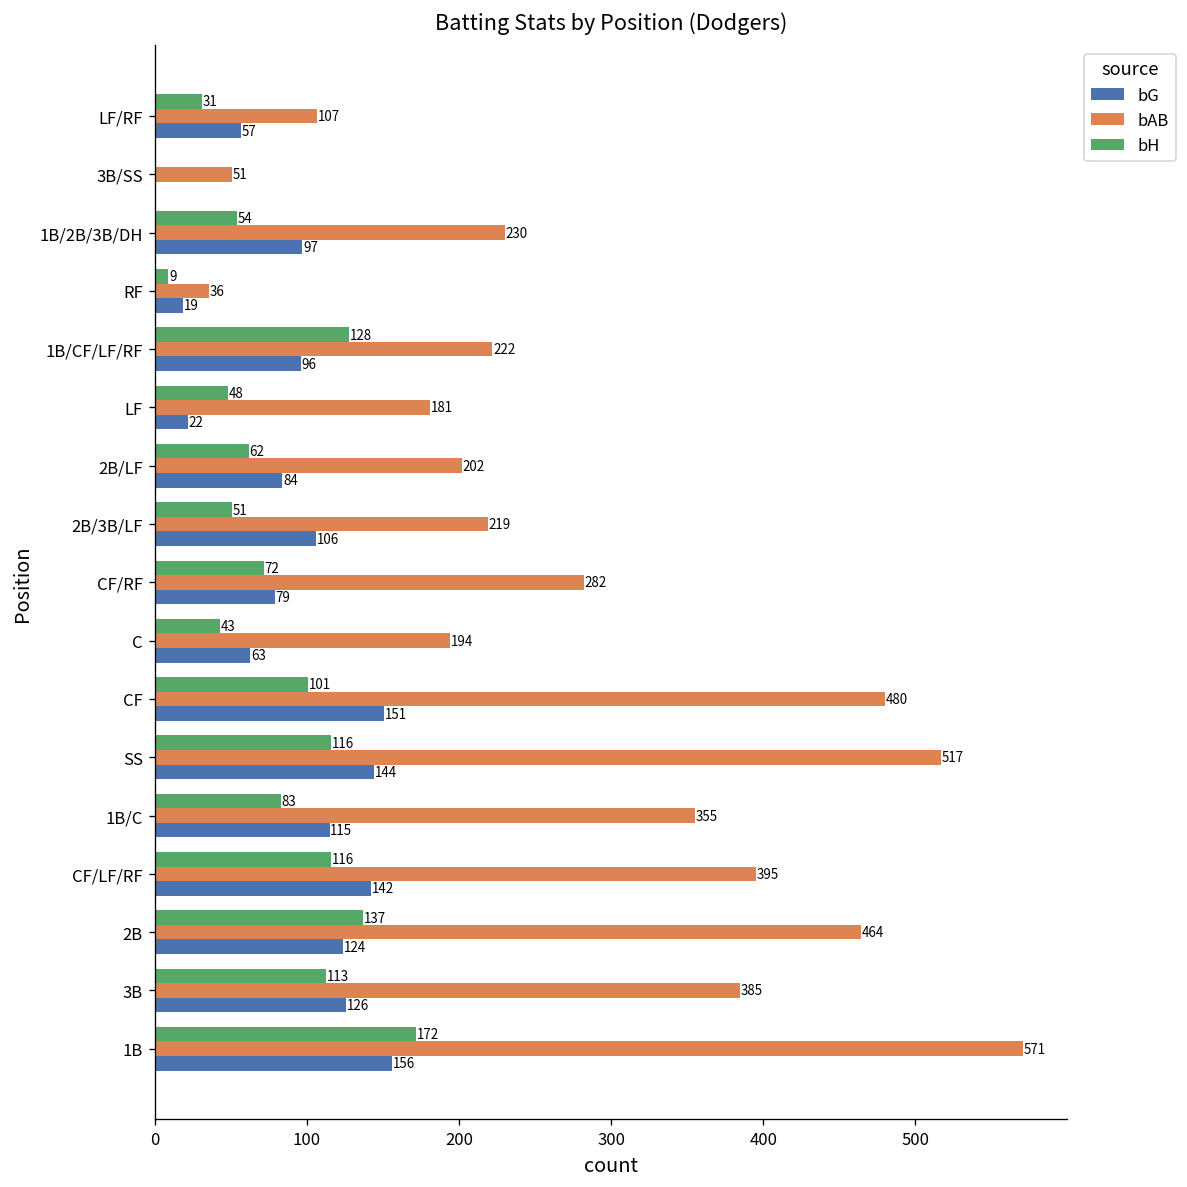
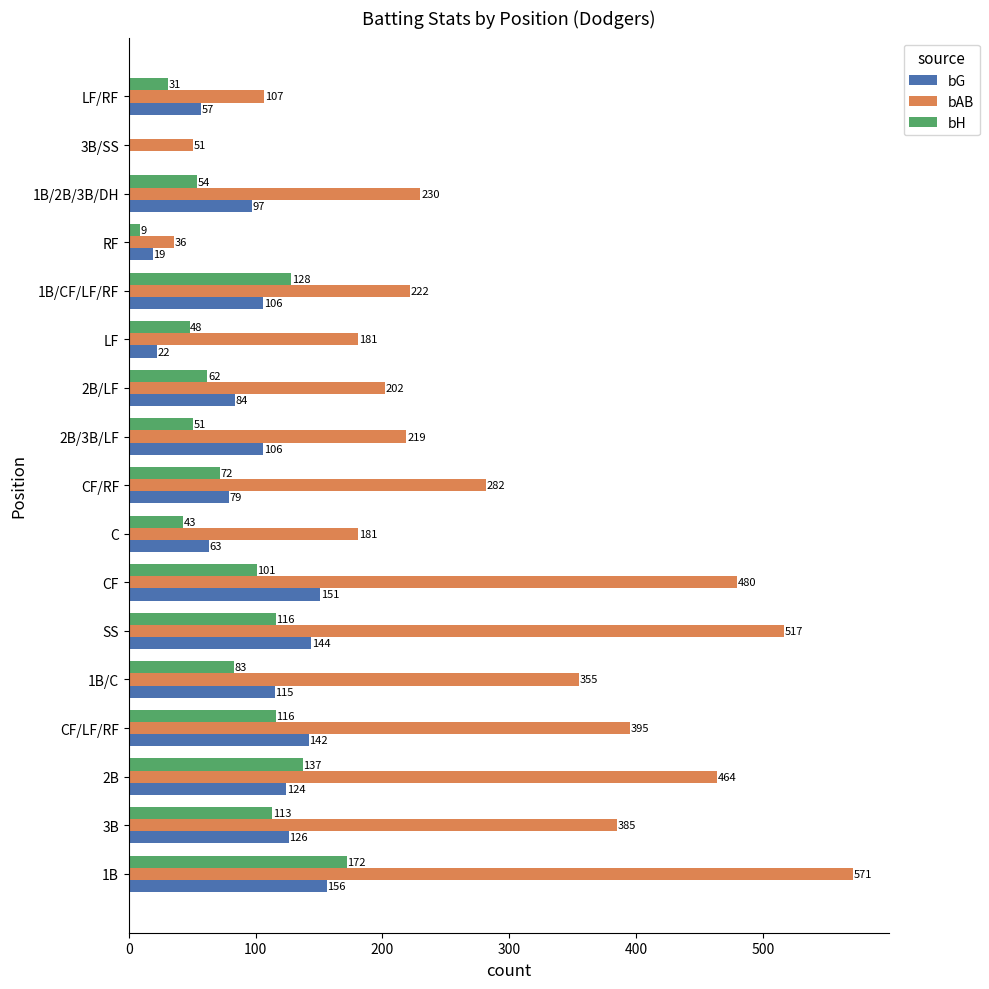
bG, 1B/CF/LF/RF: 96 -> 106
bAB, C: 194 -> 181
